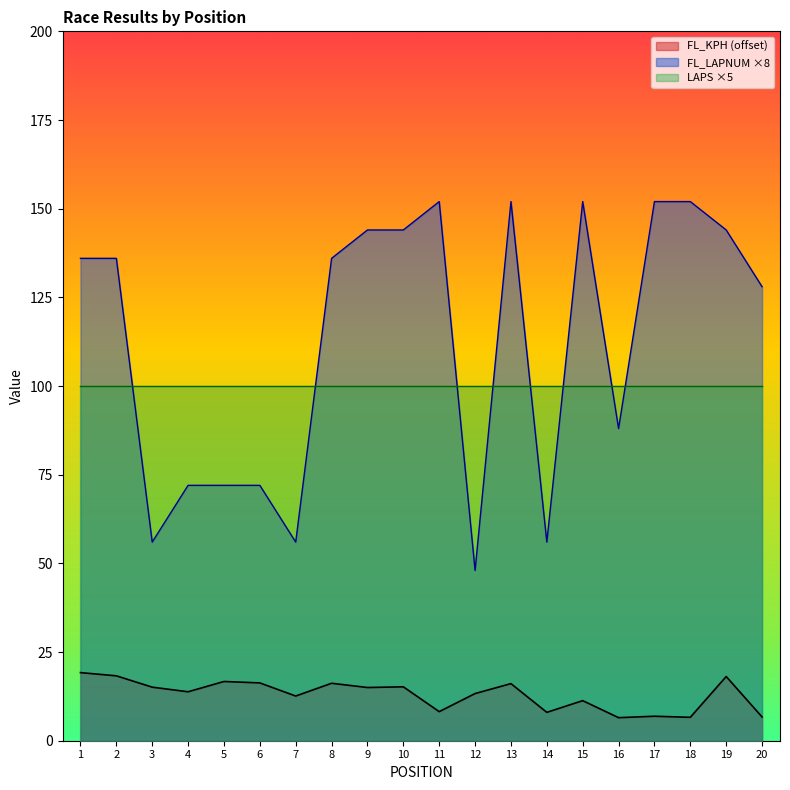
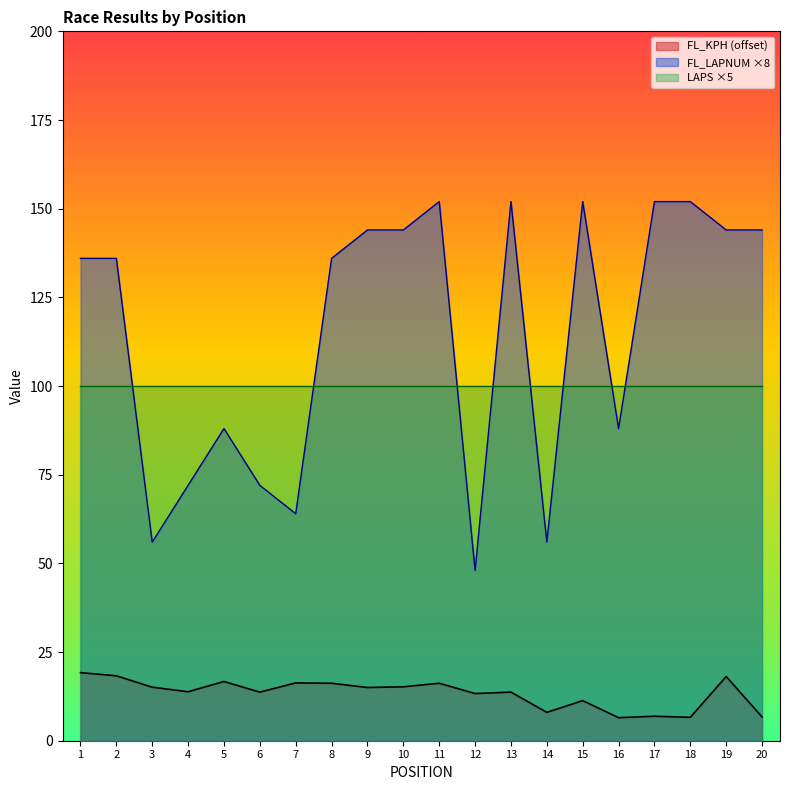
FL_LAPNUM ×8, 5: 72 -> 88
FL_KPH (offset), 6: 16 -> 14
FL_KPH (offset), 7: 13 -> 16
FL_LAPNUM ×8, 7: 56 -> 64
FL_KPH (offset), 11: 8 -> 16
FL_KPH (offset), 13: 16 -> 14
FL_LAPNUM ×8, 20: 128 -> 144
